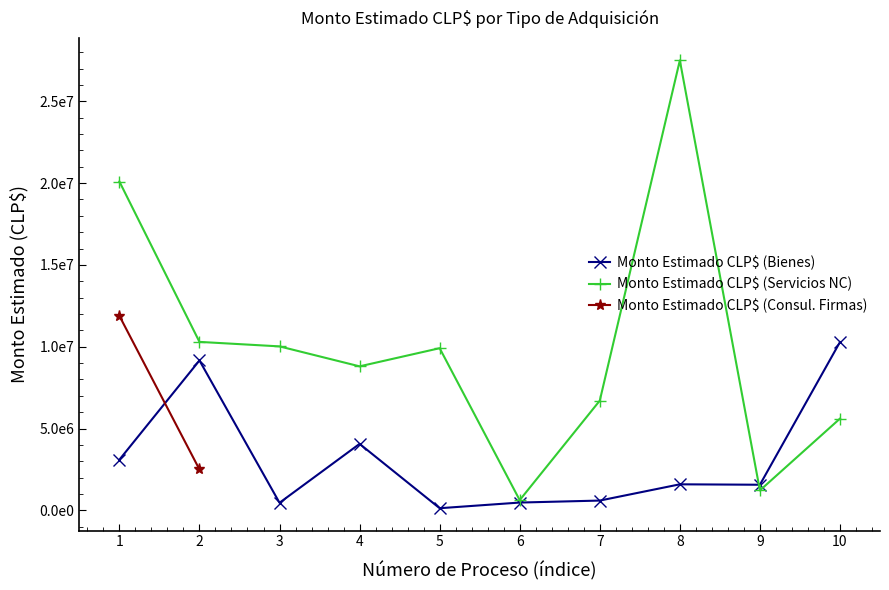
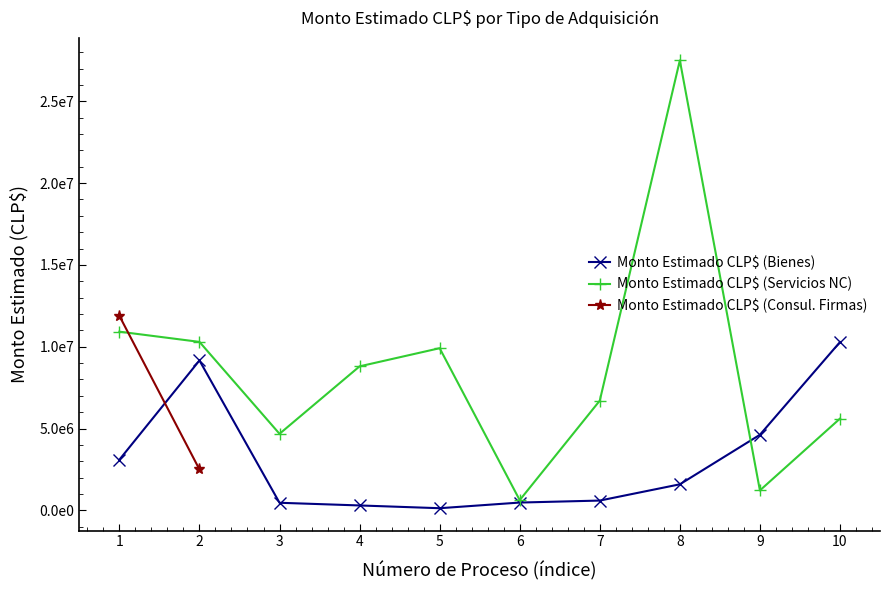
Monto Estimado CLP$ (Servicios NC), 1: 20100000 -> 10900000
Monto Estimado CLP$ (Servicios NC), 3: 10000000 -> 4700000
Monto Estimado CLP$ (Bienes), 4: 4100000 -> 300000
Monto Estimado CLP$ (Bienes), 9: 1600000 -> 4600000
